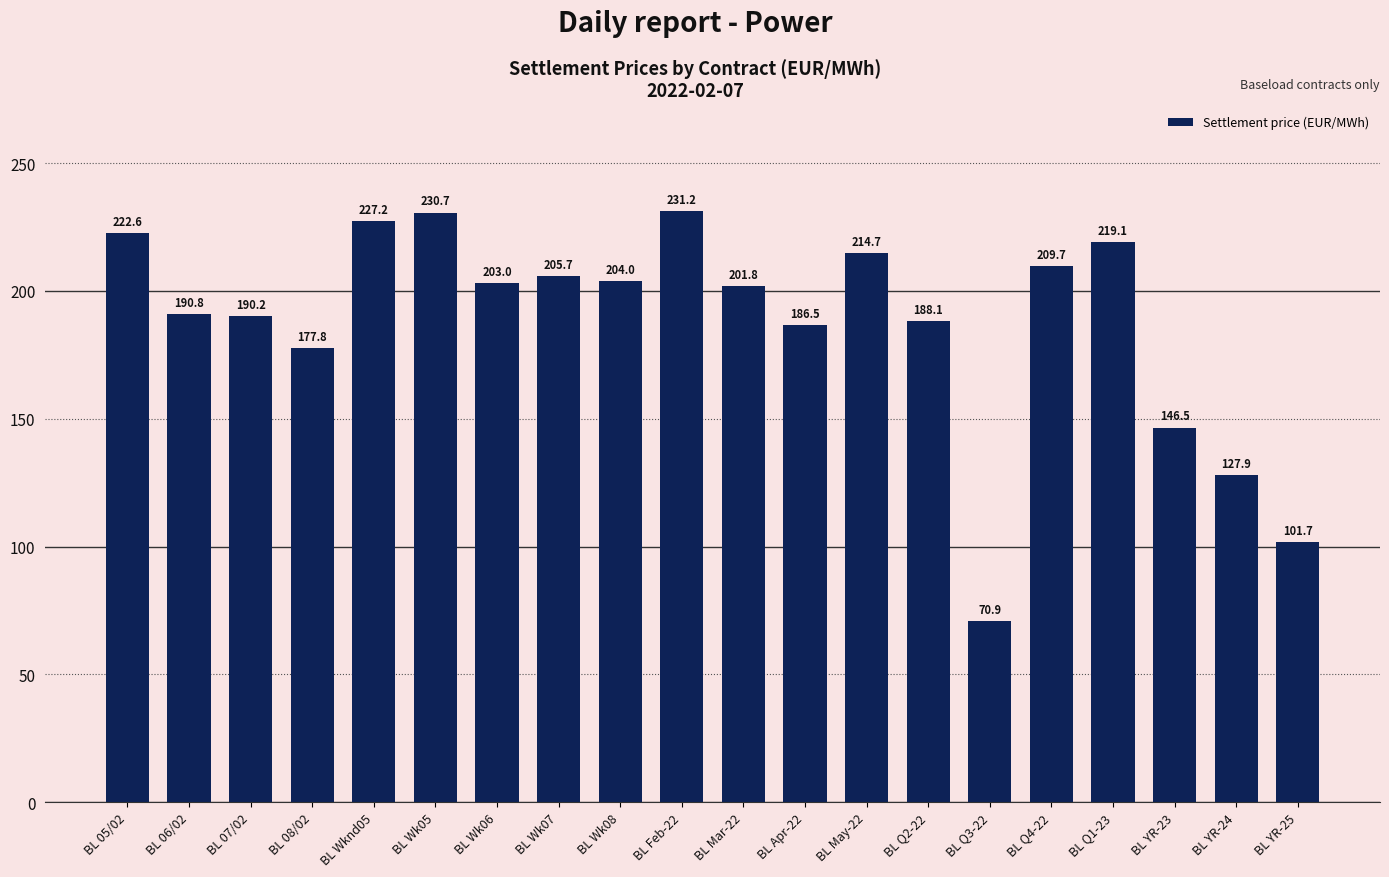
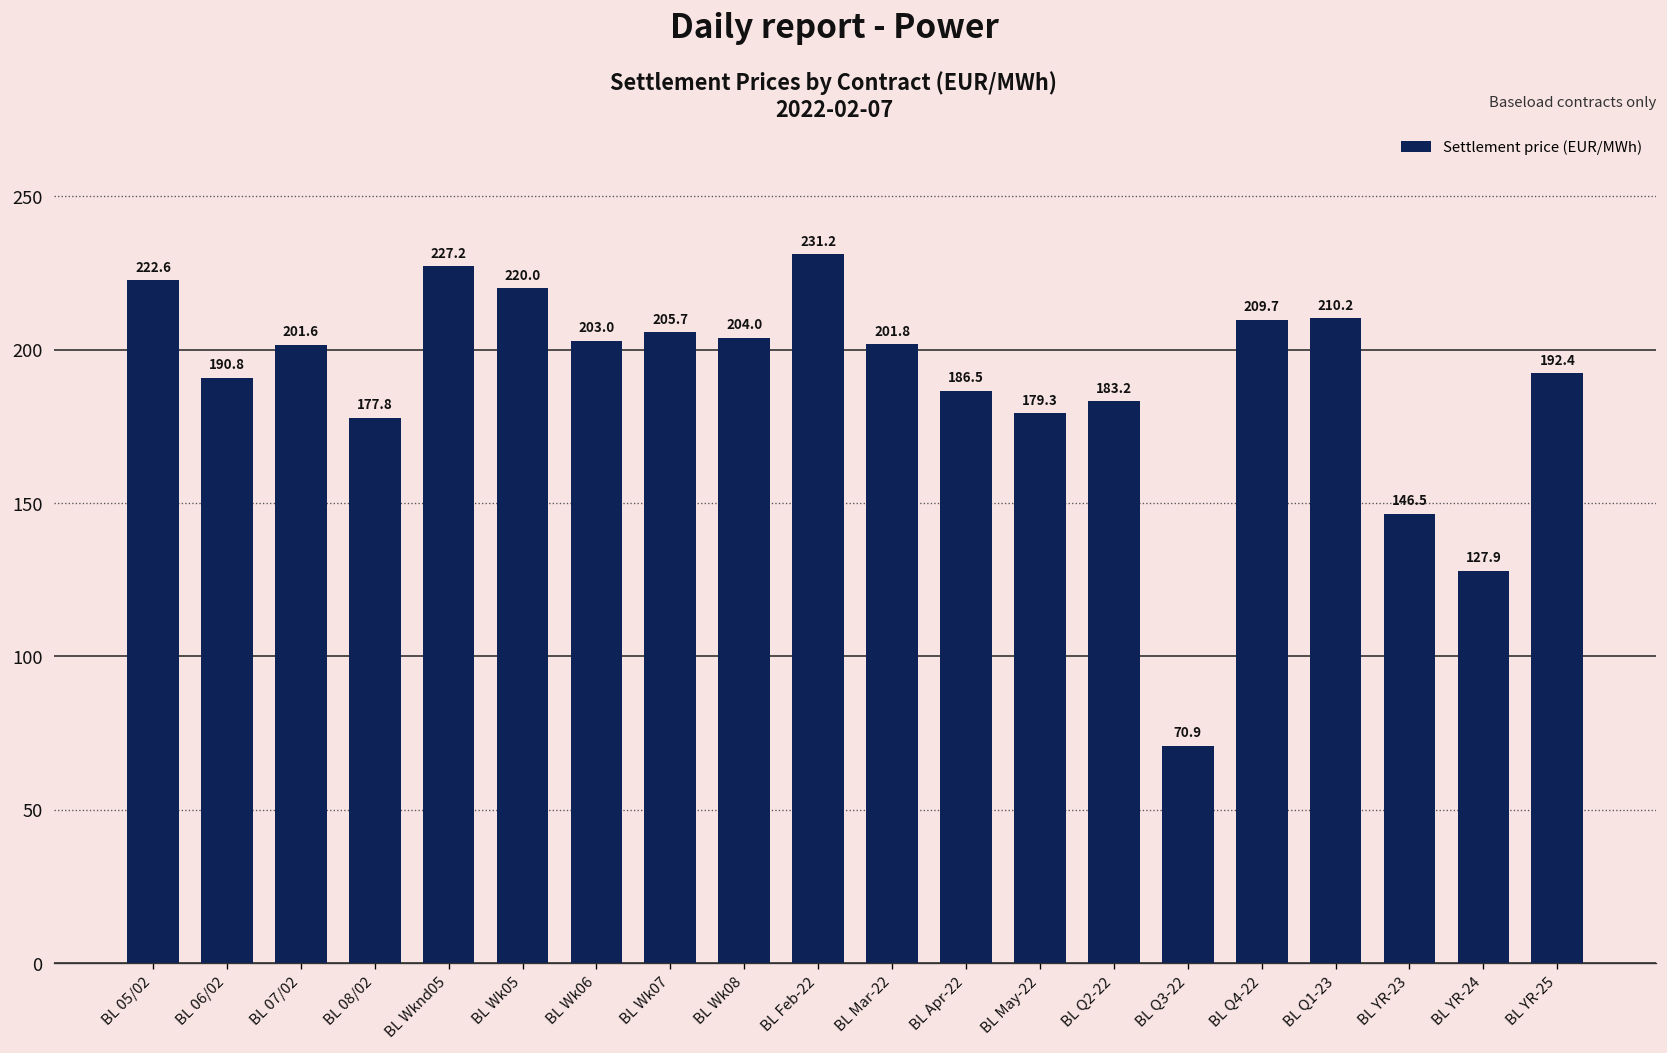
BL 07/02: 190.2 -> 201.6
BL Wk05: 230.7 -> 220.0
BL May-22: 214.7 -> 179.3
BL Q2-22: 188.1 -> 183.2
BL Q1-23: 219.1 -> 210.2
BL YR-25: 101.7 -> 192.4
